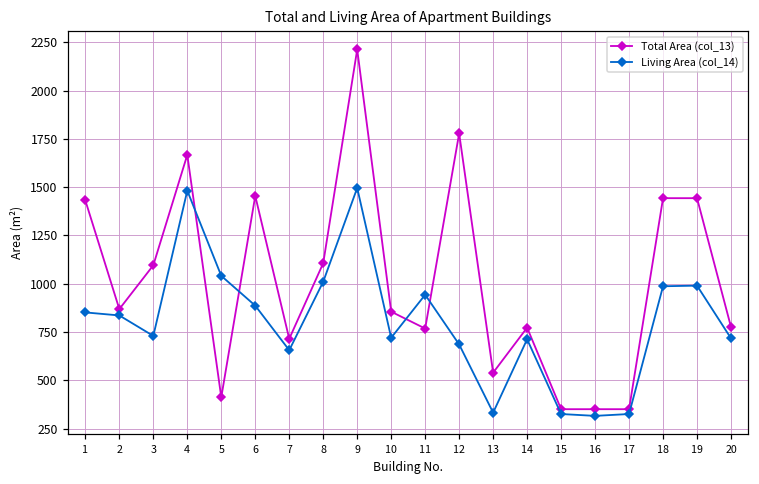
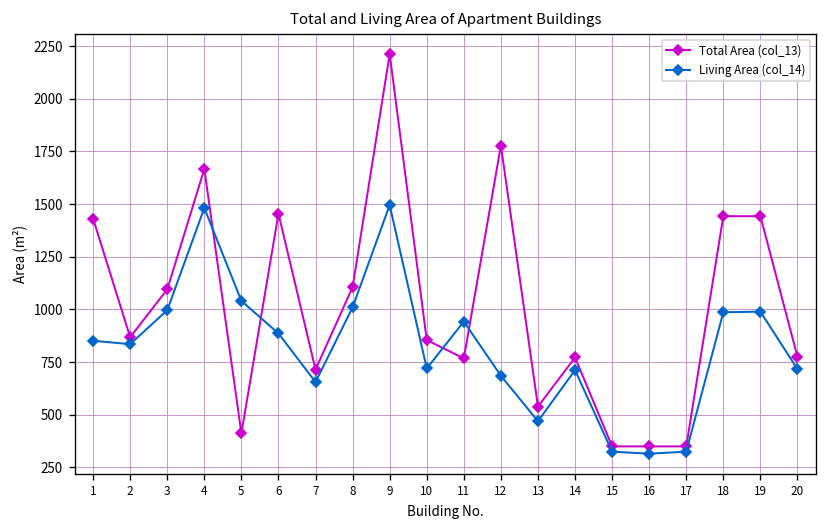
Living Area (col_14), 3: 730 -> 1000
Living Area (col_14), 13: 330 -> 470
